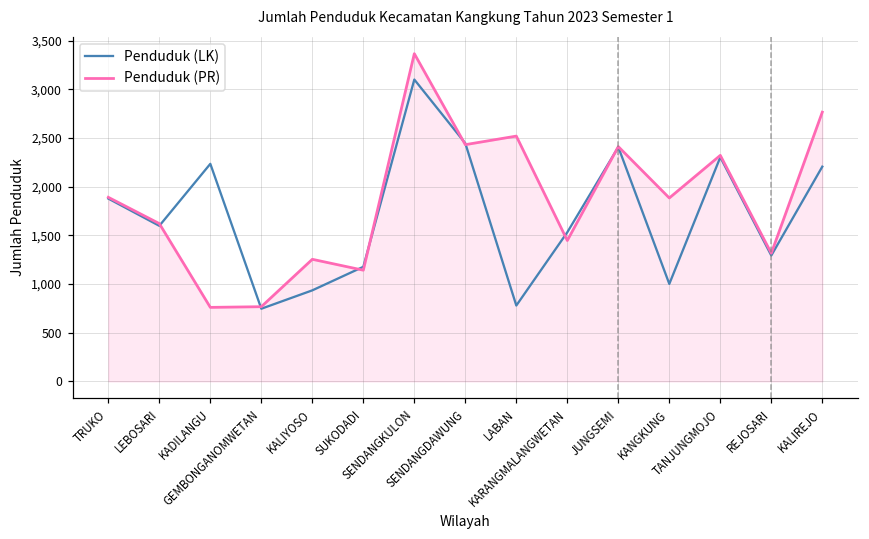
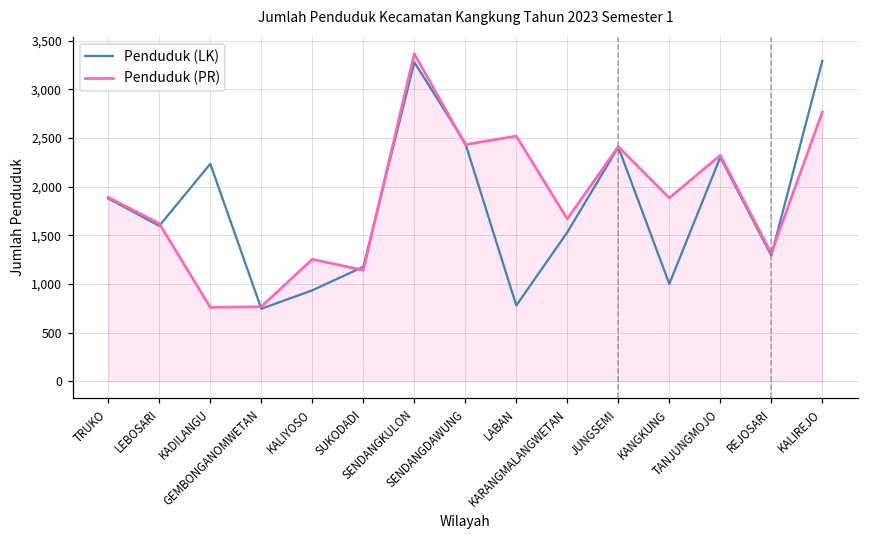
Penduduk (LK), SENDANGKULON: 3,100 -> 3,300
Penduduk (PR), KARANGMALANGWETAN: 1,400 -> 1,700
Penduduk (LK), KALIREJO: 2,200 -> 3,300
